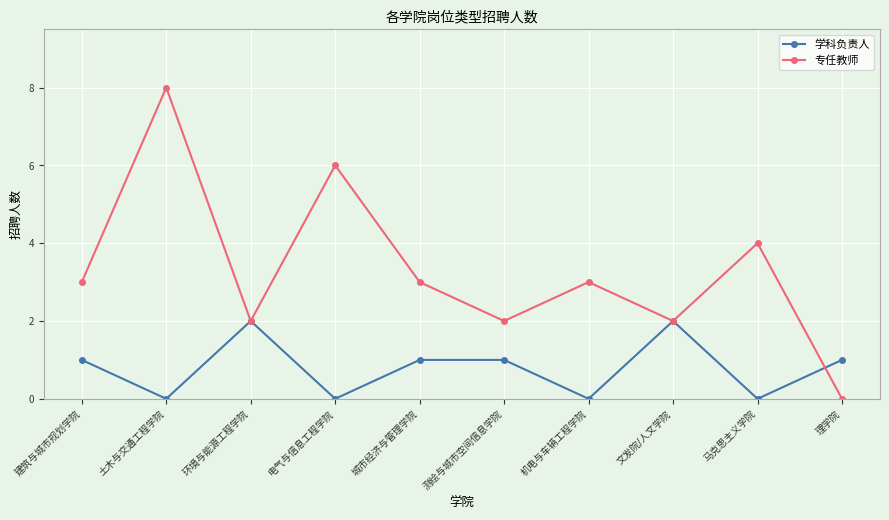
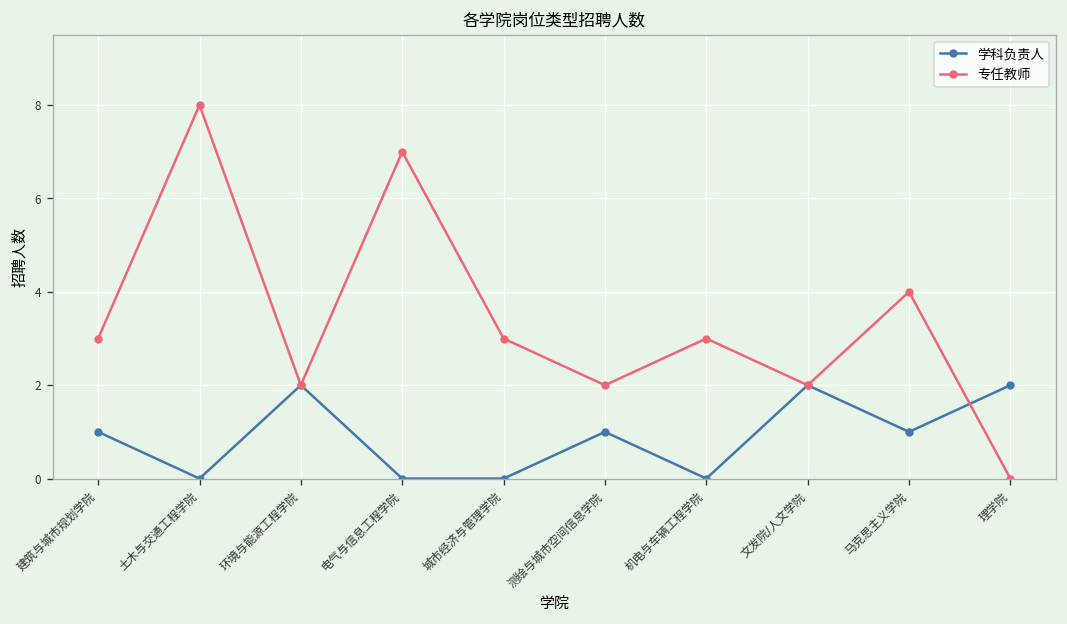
专任教师, 电气与信息工程学院: 6 -> 7
学科负责人, 城市经济与管理学院: 1 -> 0
学科负责人, 马克思主义学院: 0 -> 1
学科负责人, 理学院: 1 -> 2
